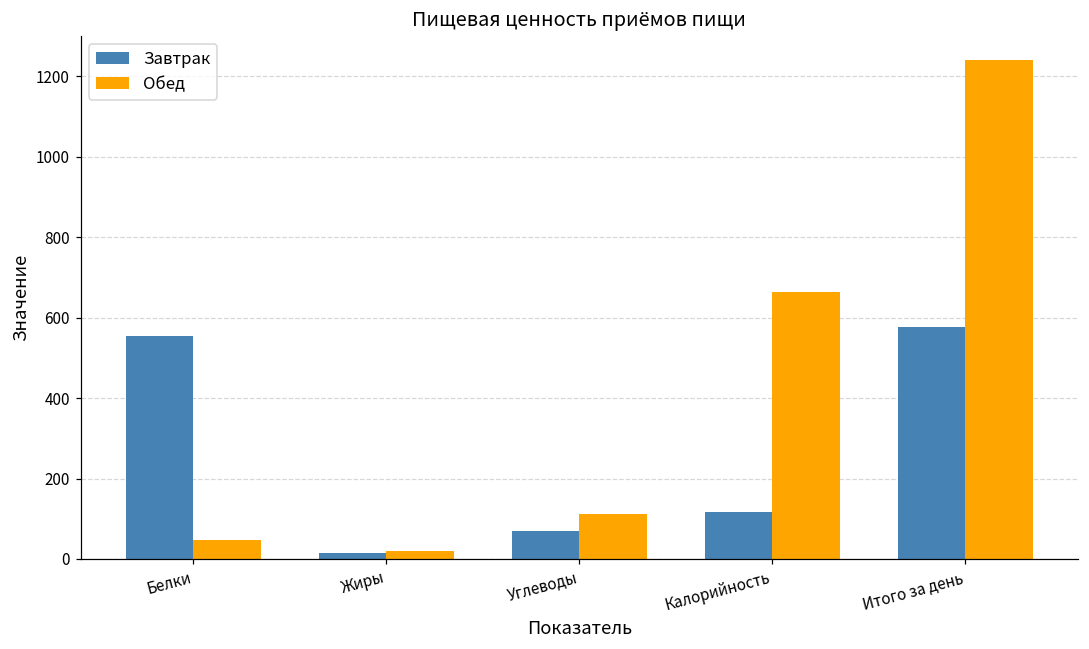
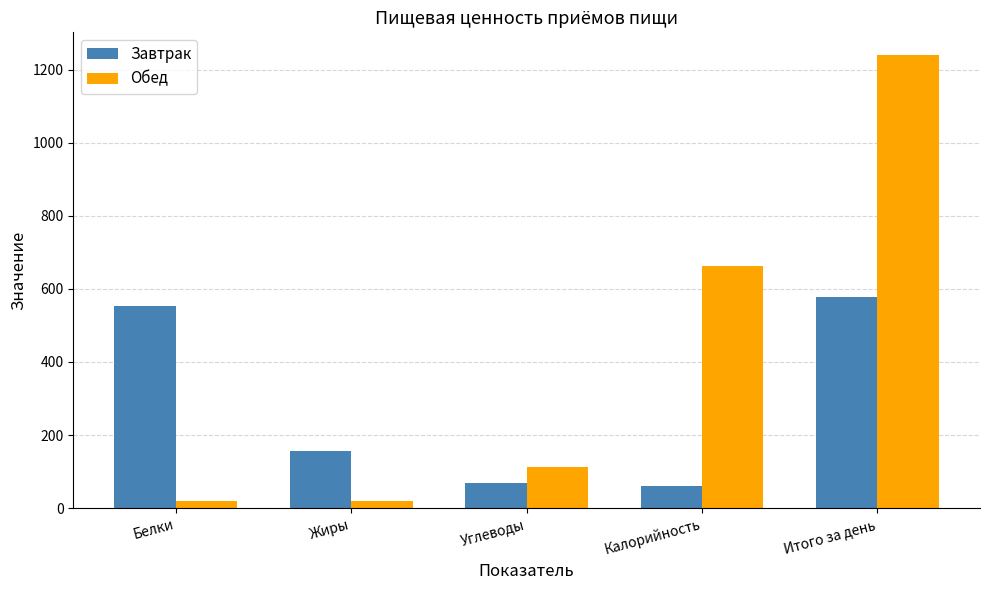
Обед, Белки: 50 -> 20
Завтрак, Жиры: 20 -> 160
Завтрак, Калорийность: 120 -> 60
